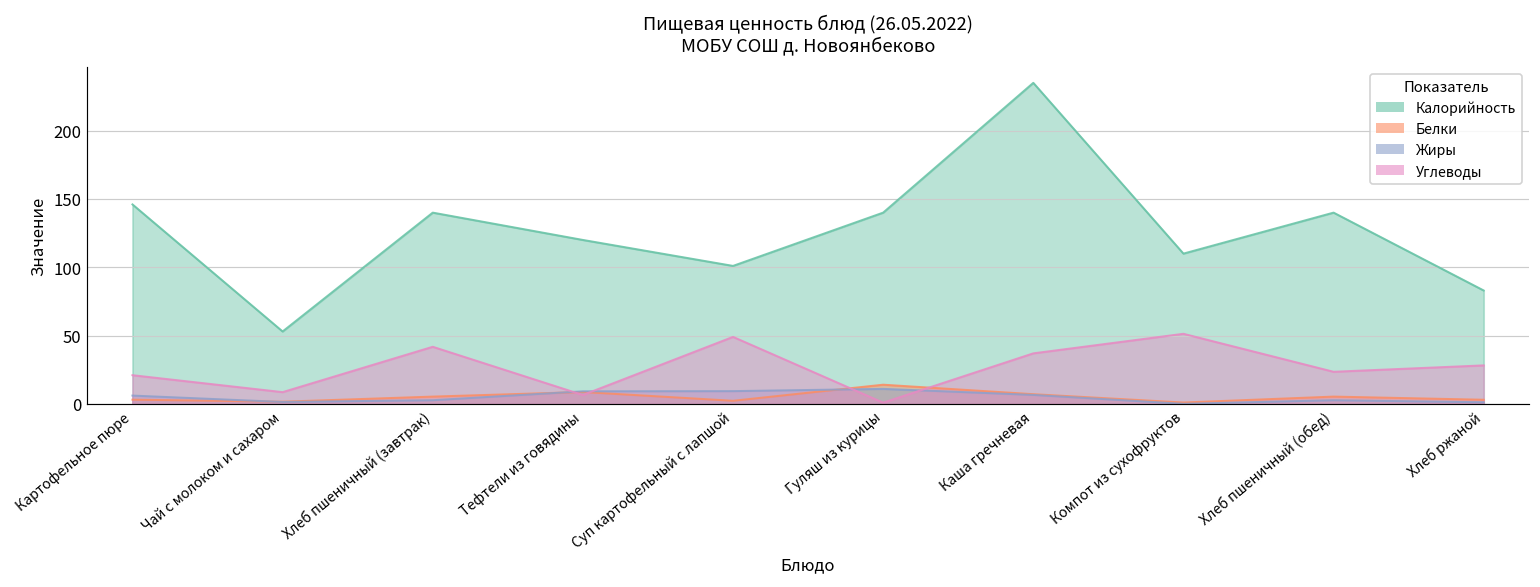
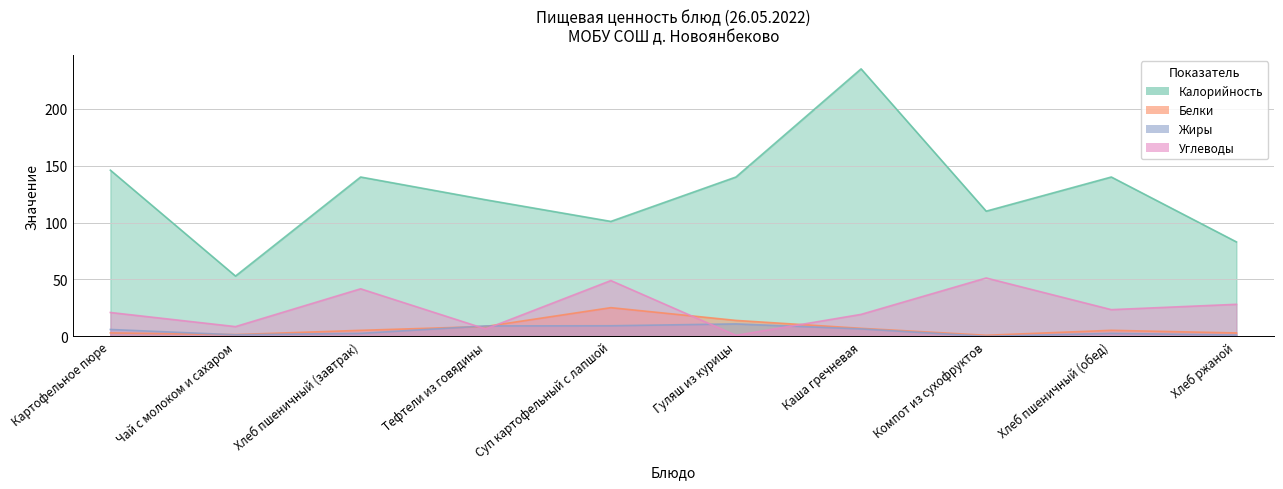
Белки, Суп картофельный с лапшой: 2 -> 25
Углеводы, Каша гречневая: 37 -> 19
